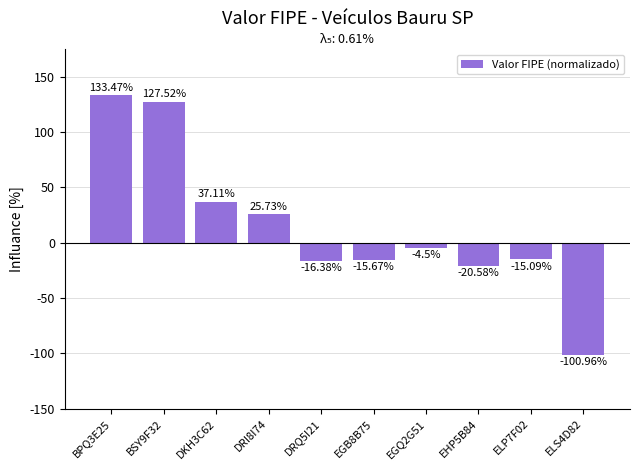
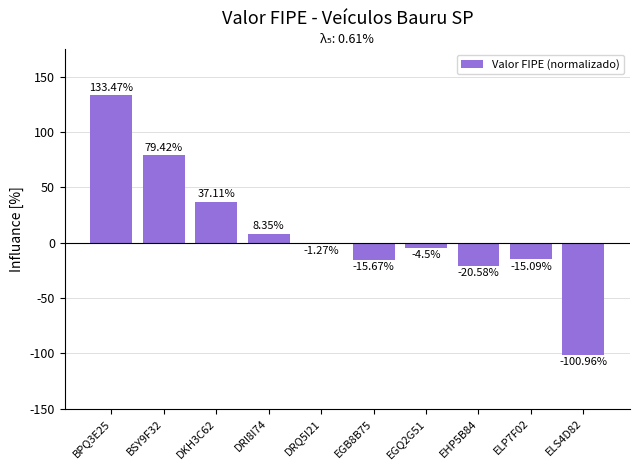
BSY9F32: 127.52% -> 79.42%
DRI8I74: 25.73% -> 8.35%
DRQ5I21: -16.38% -> -1.27%
